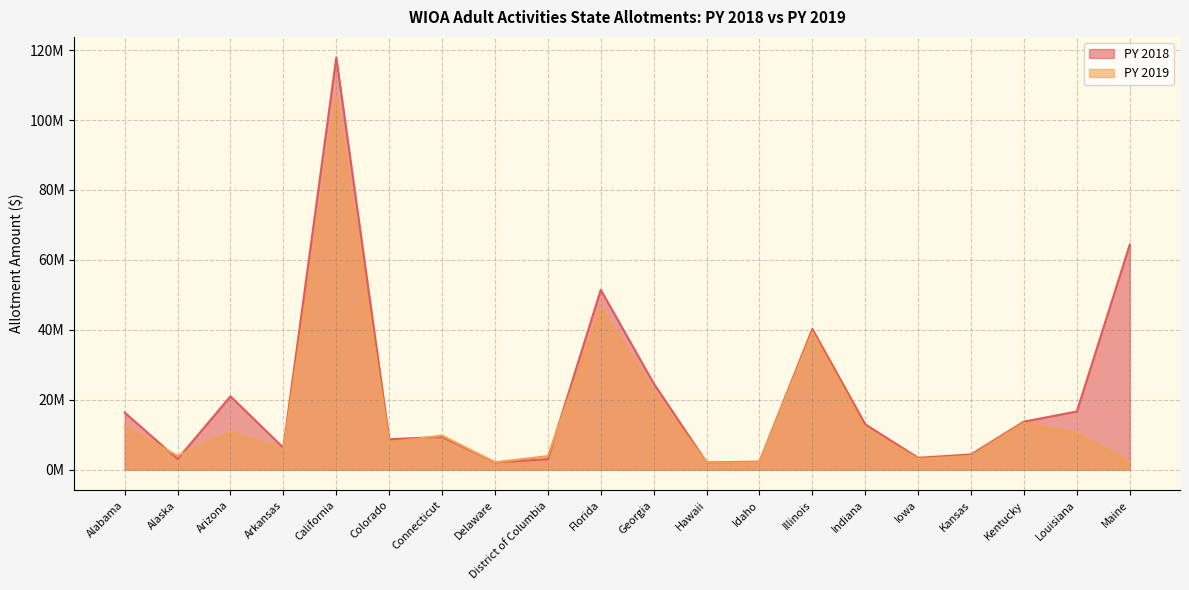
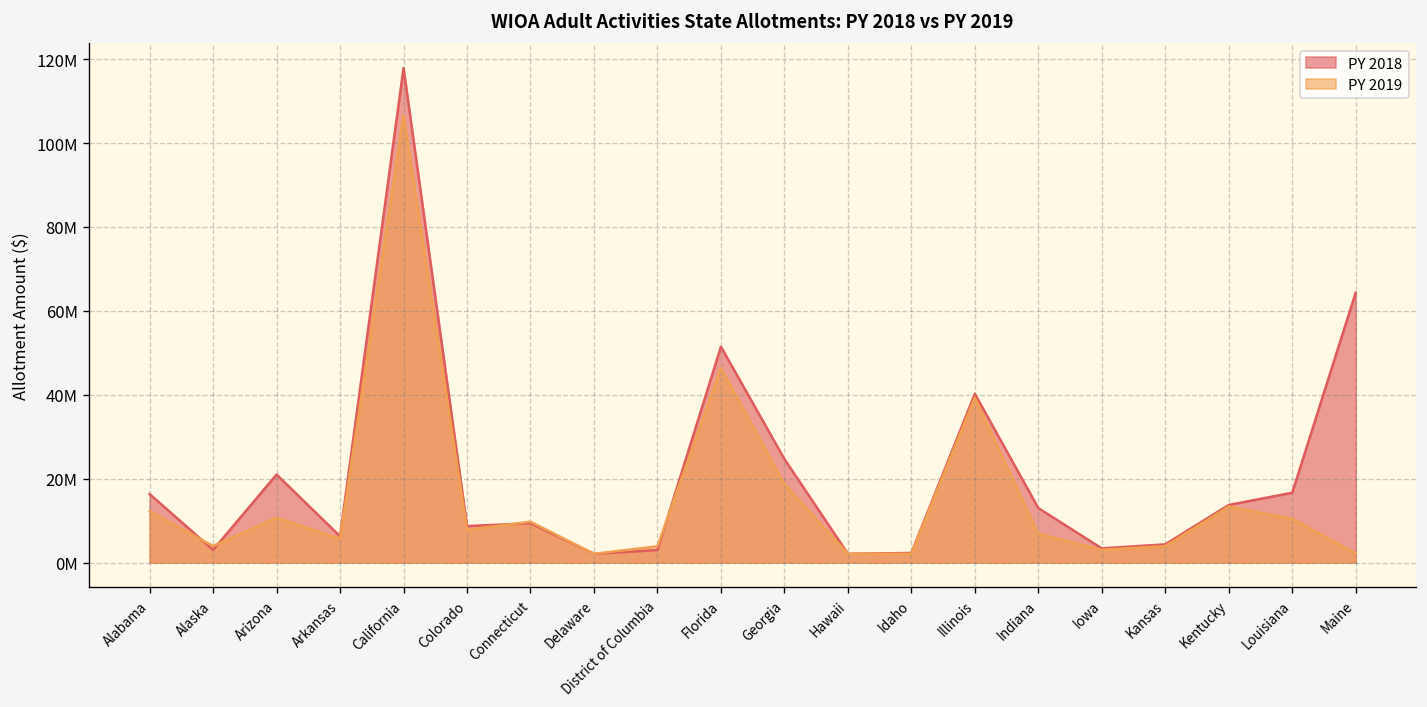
PY 2019, Georgia: 22000000 -> 19000000
PY 2019, Indiana: 12000000 -> 7000000
